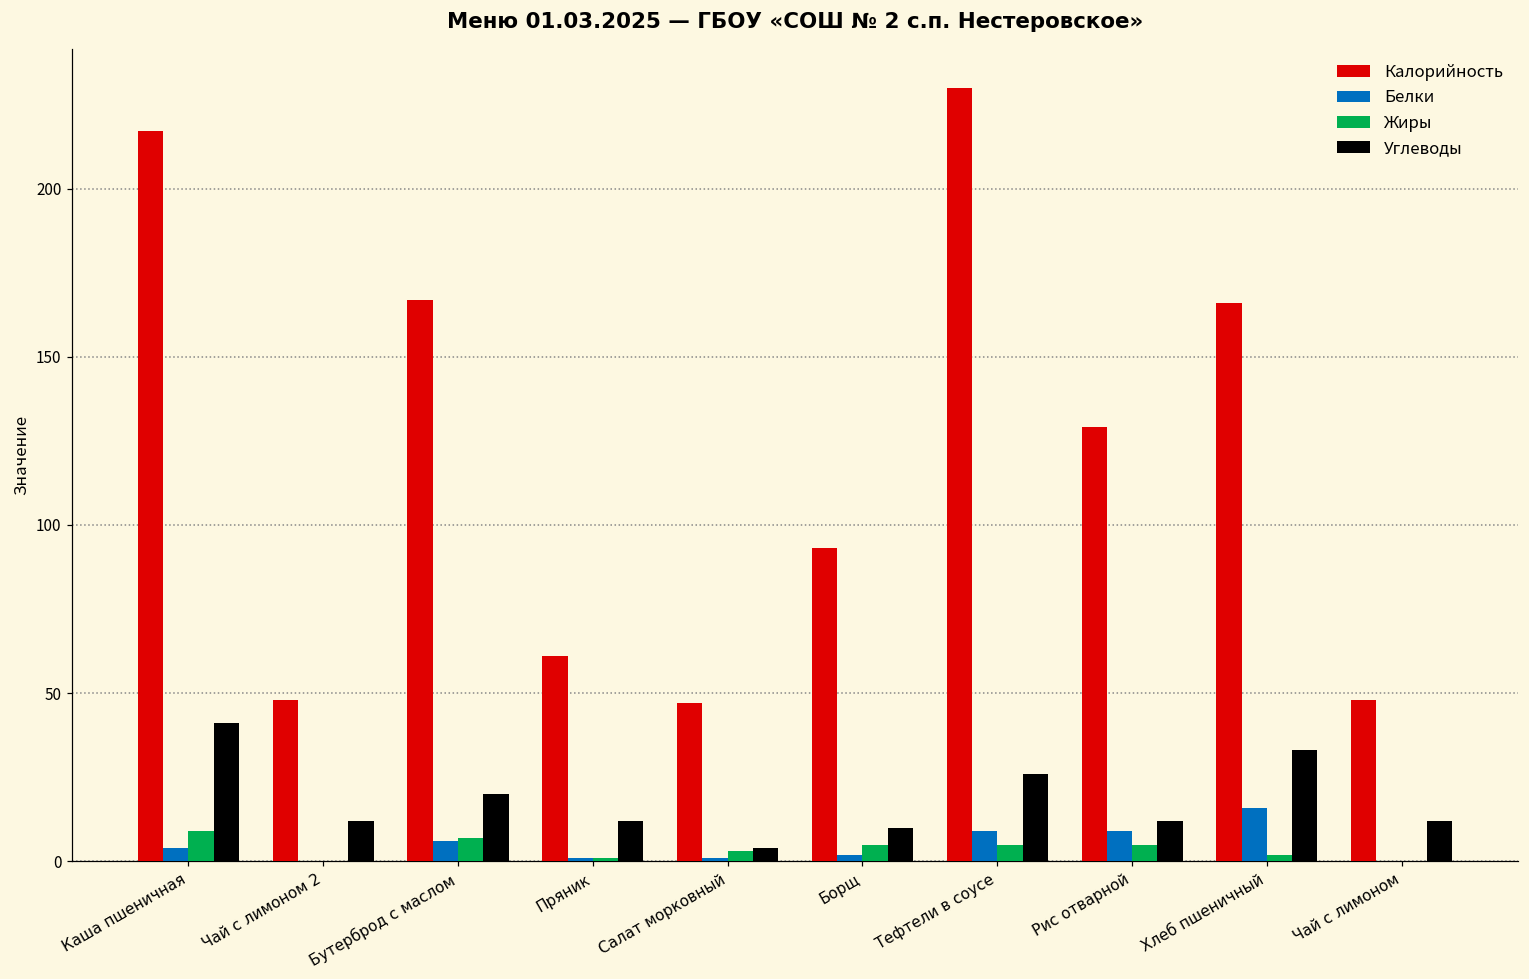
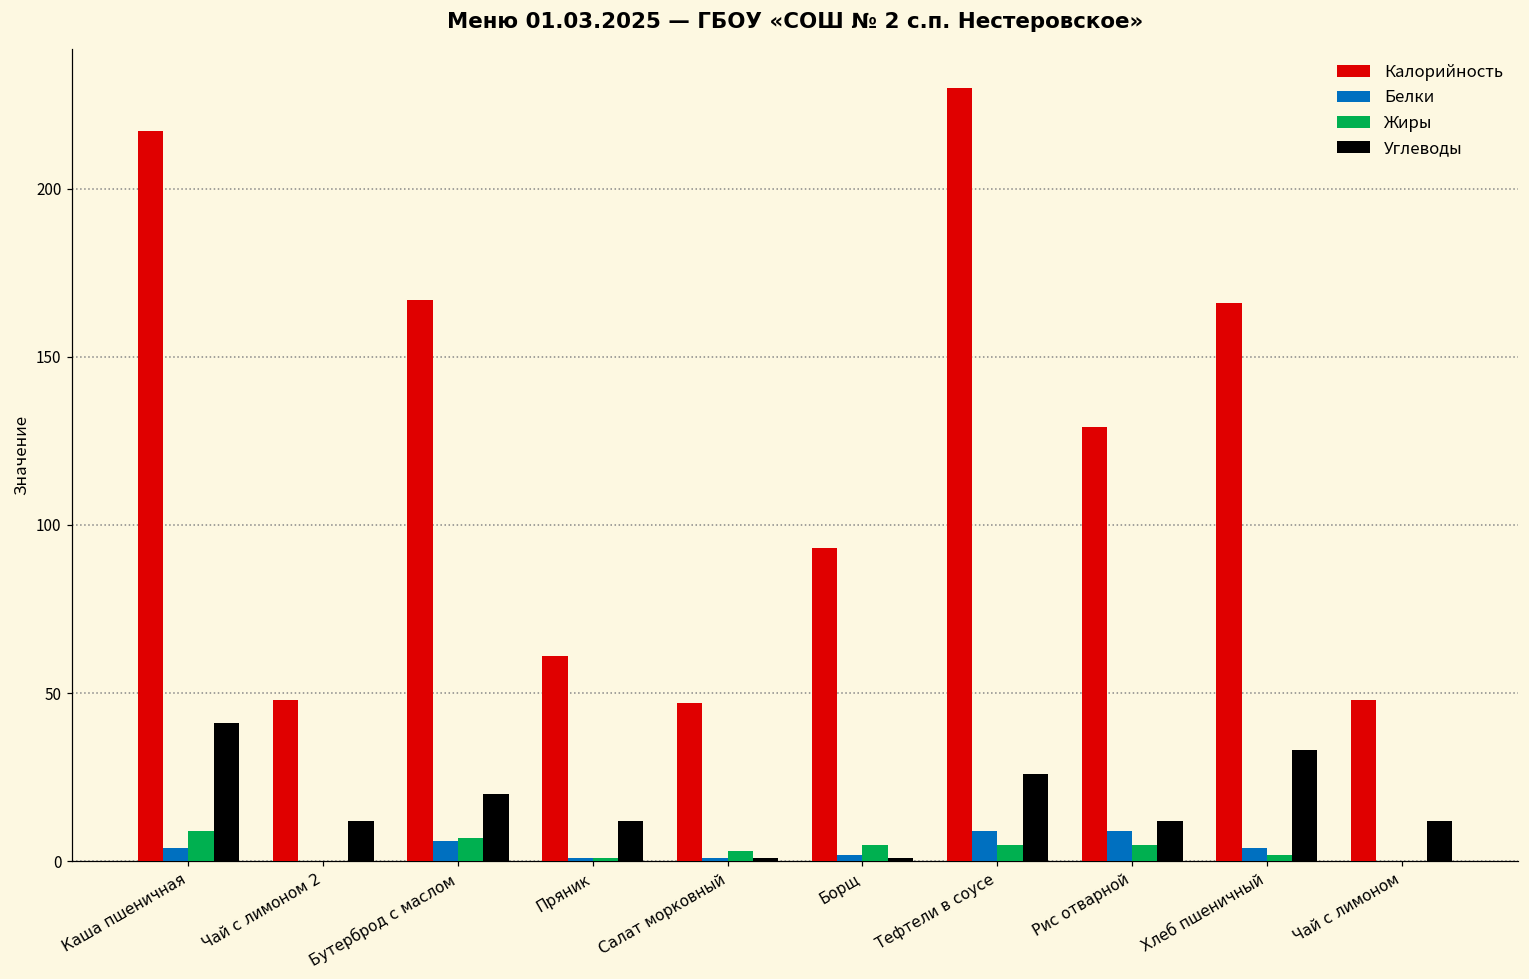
Углеводы, Салат морковный: 4 -> 1
Углеводы, Борщ: 10 -> 1
Белки, Хлеб пшеничный: 16 -> 4
